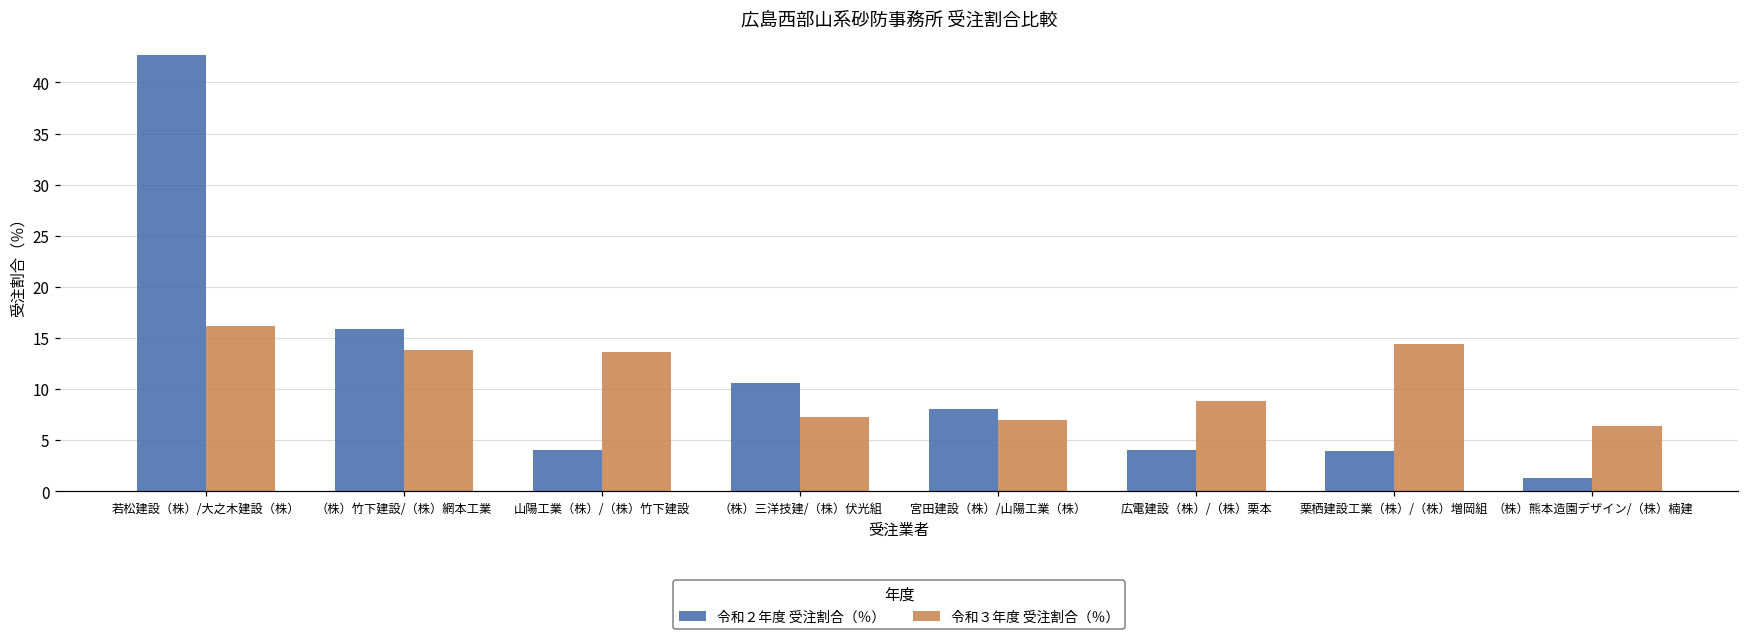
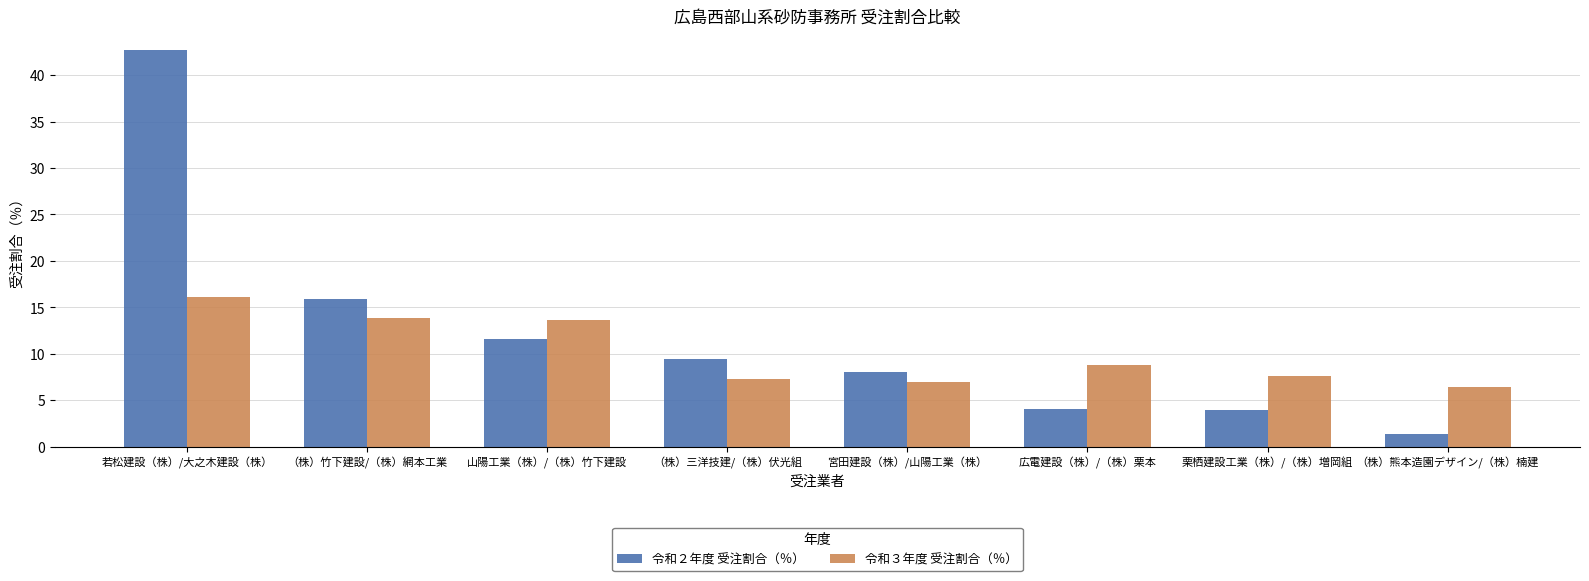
令和２年度 受注割合（％）, 山陽工業（株）/（株）竹下建設: 4 -> 12
令和２年度 受注割合（％）, （株）三洋技建/（株）伏光組: 11 -> 9
令和３年度 受注割合（％）, 栗栖建設工業（株）/（株）増岡組: 14 -> 8
